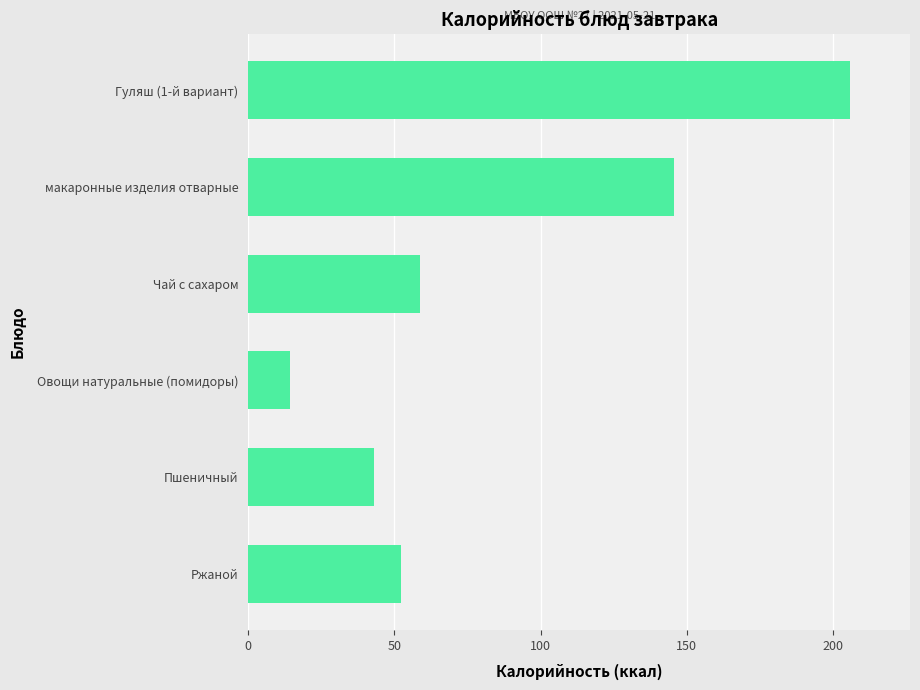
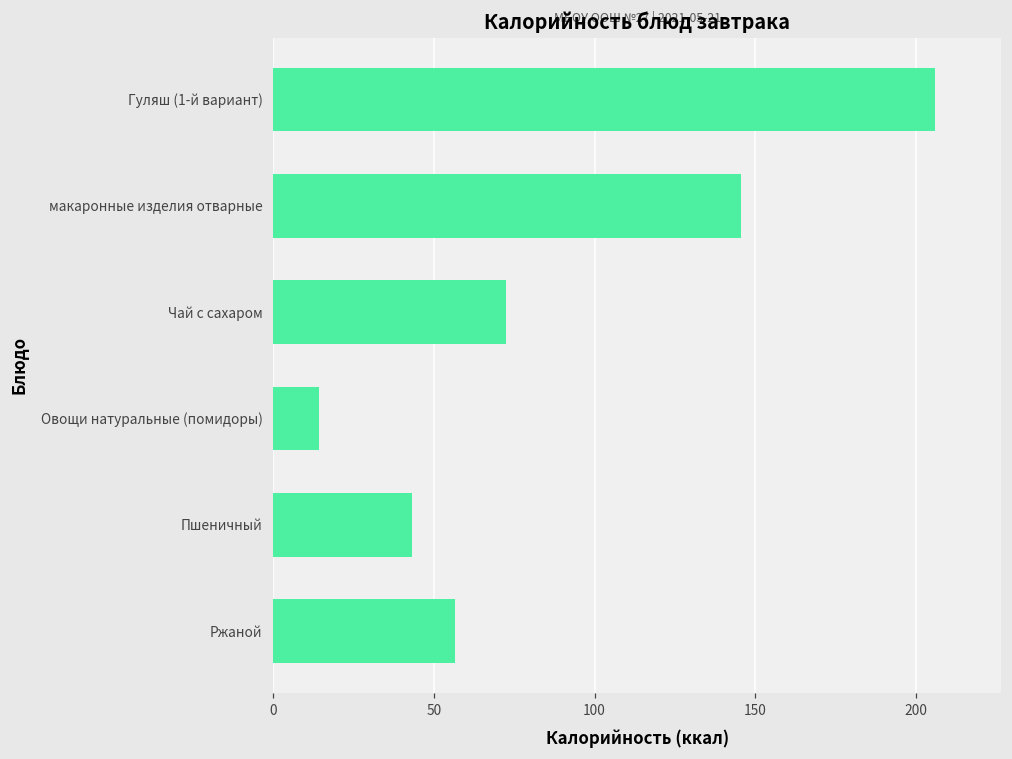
Чай с сахаром: 59 -> 73
Ржаной: 52 -> 57
